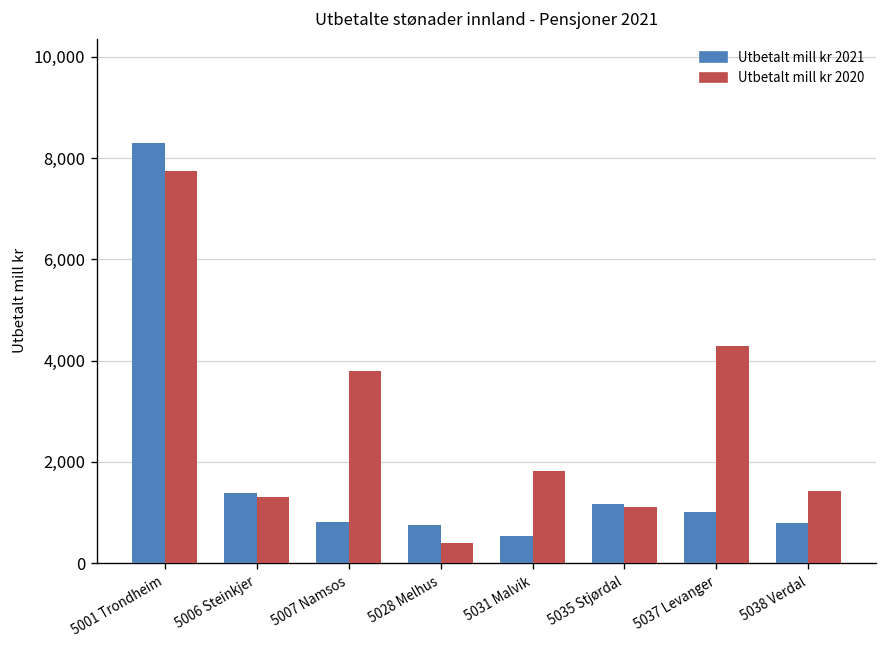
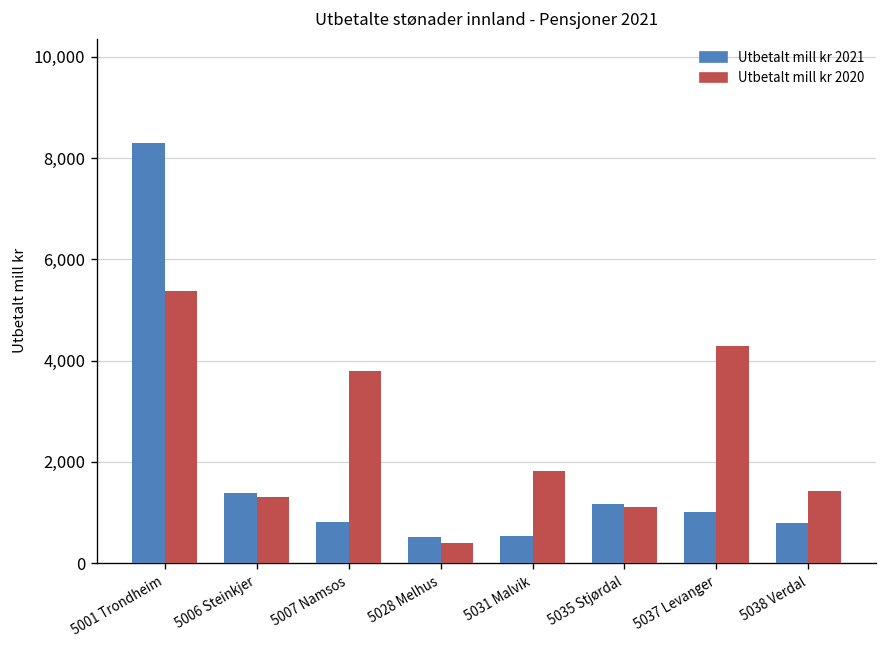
Utbetalt mill kr 2020, 5001 Trondheim: 7,700 -> 5,400
Utbetalt mill kr 2021, 5028 Melhus: 800 -> 500
